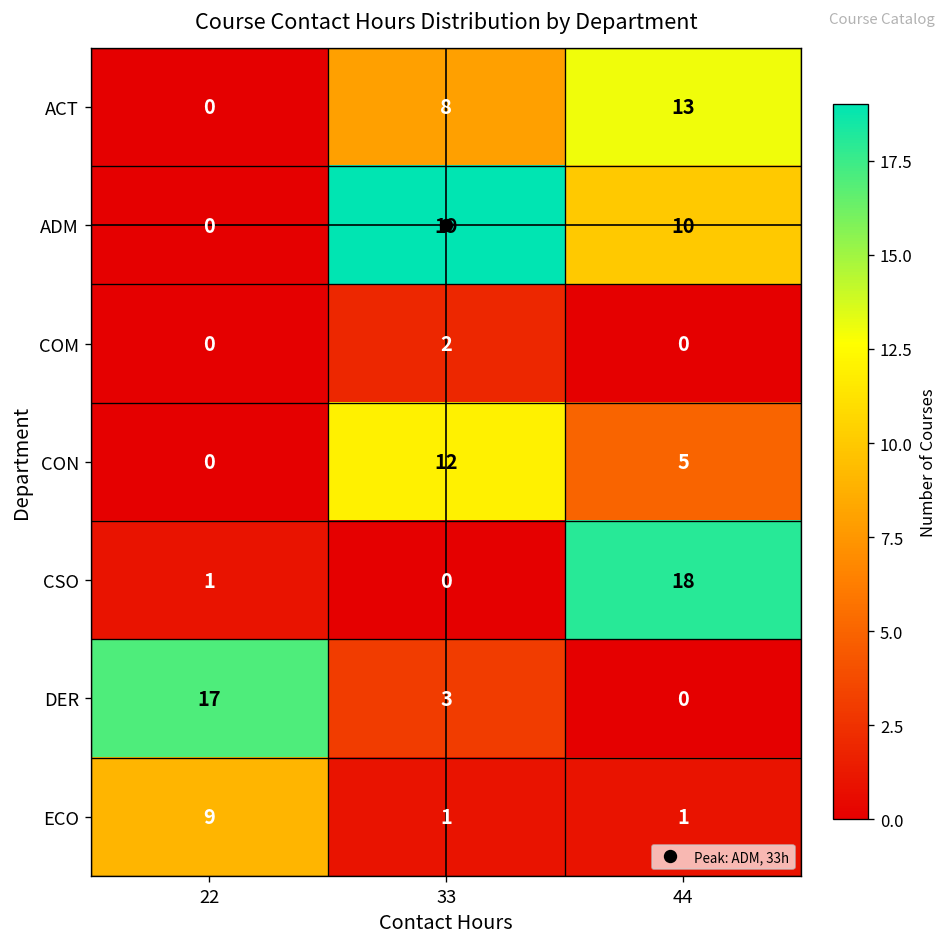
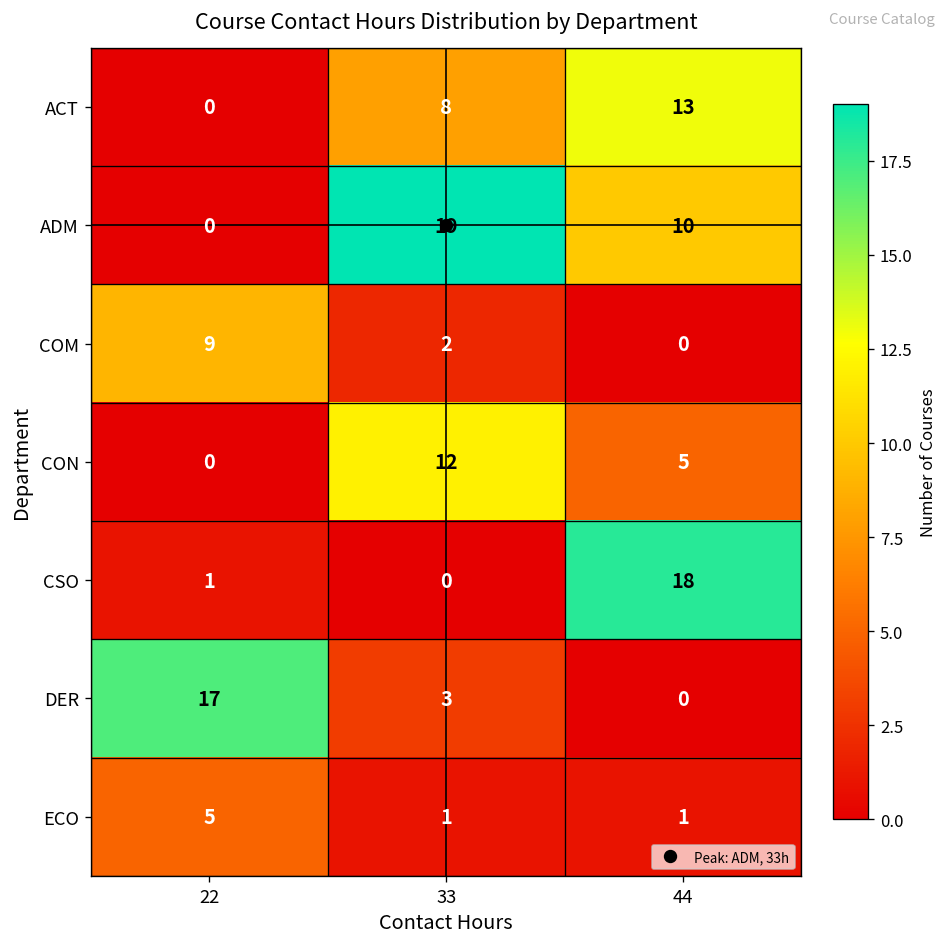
COM, 22: 0 -> 9
ECO, 22: 9 -> 5
